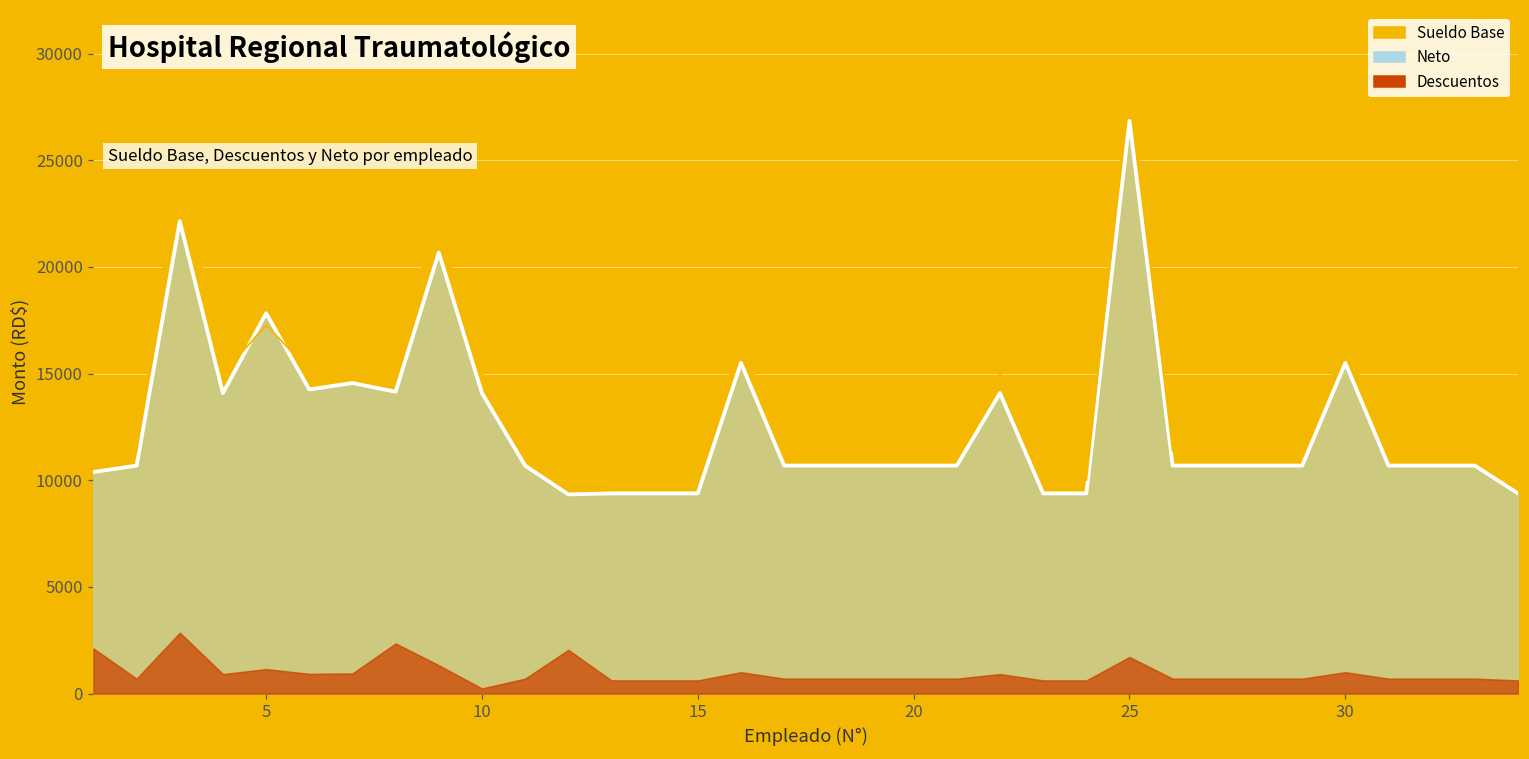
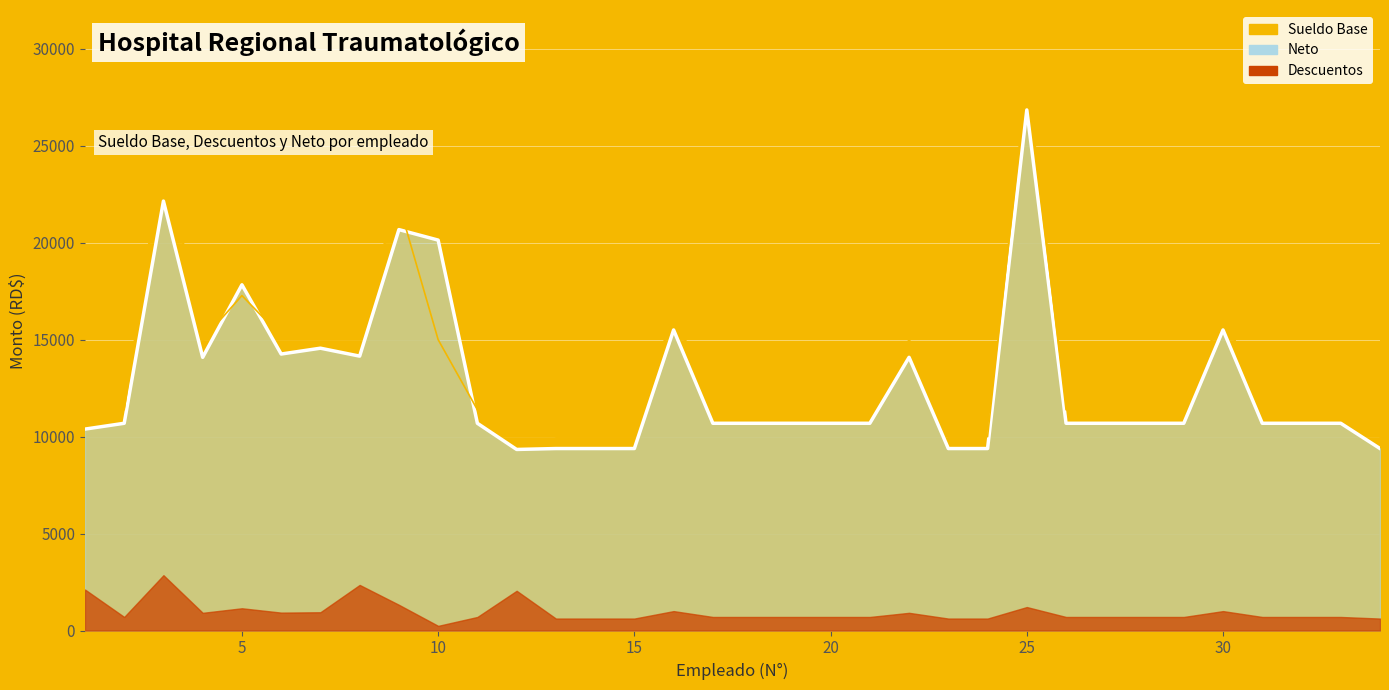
Neto, 10: 14100 -> 20100
Descuentos, 25: 1700 -> 1200
